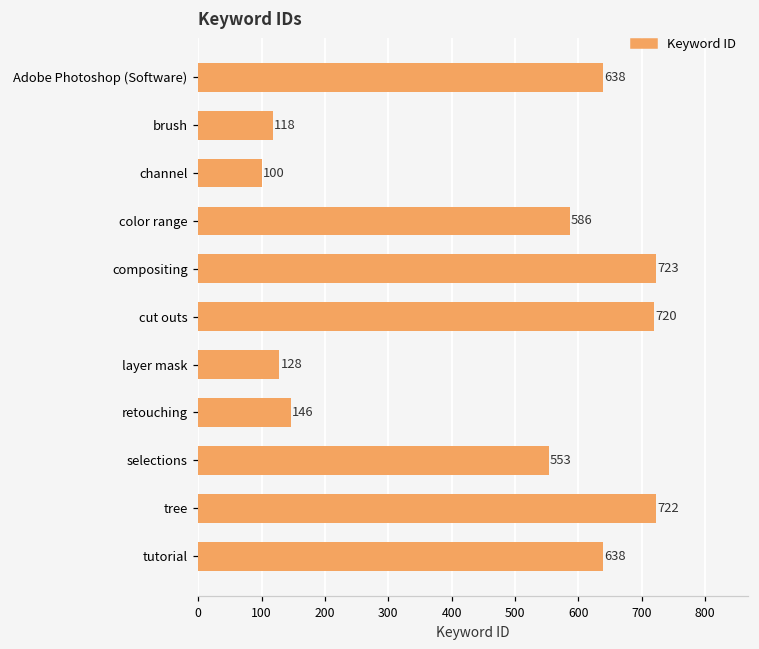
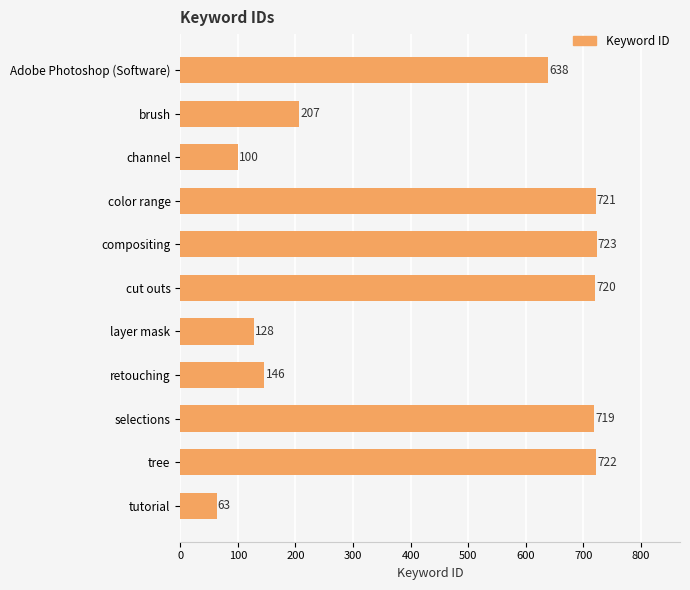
brush: 118 -> 207
color range: 586 -> 721
selections: 553 -> 719
tutorial: 638 -> 63
